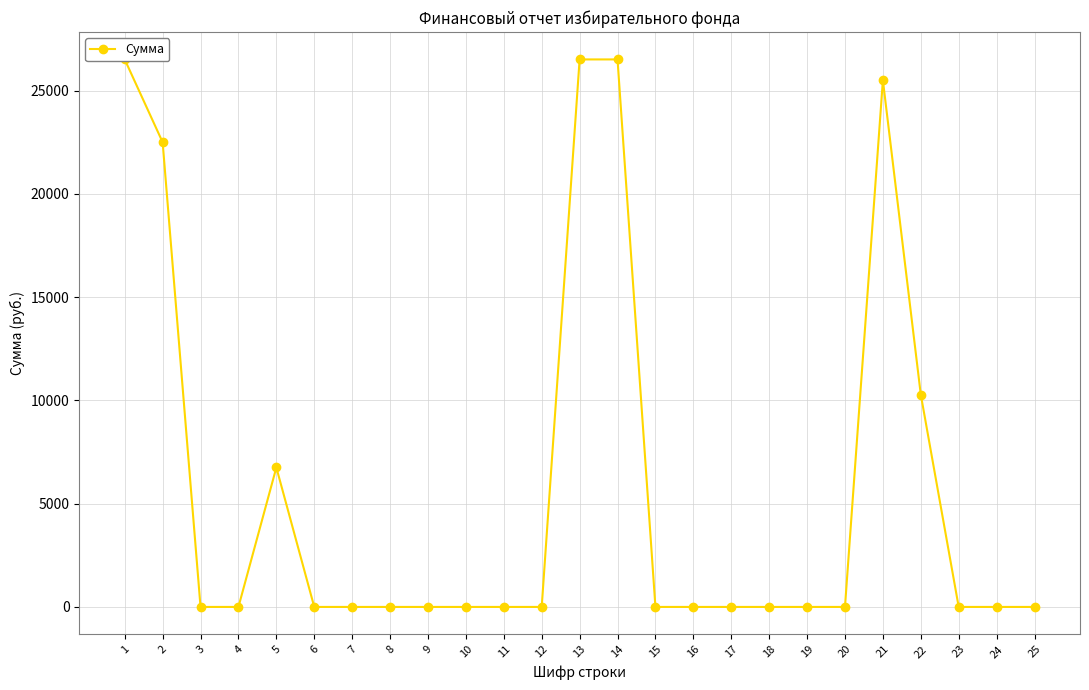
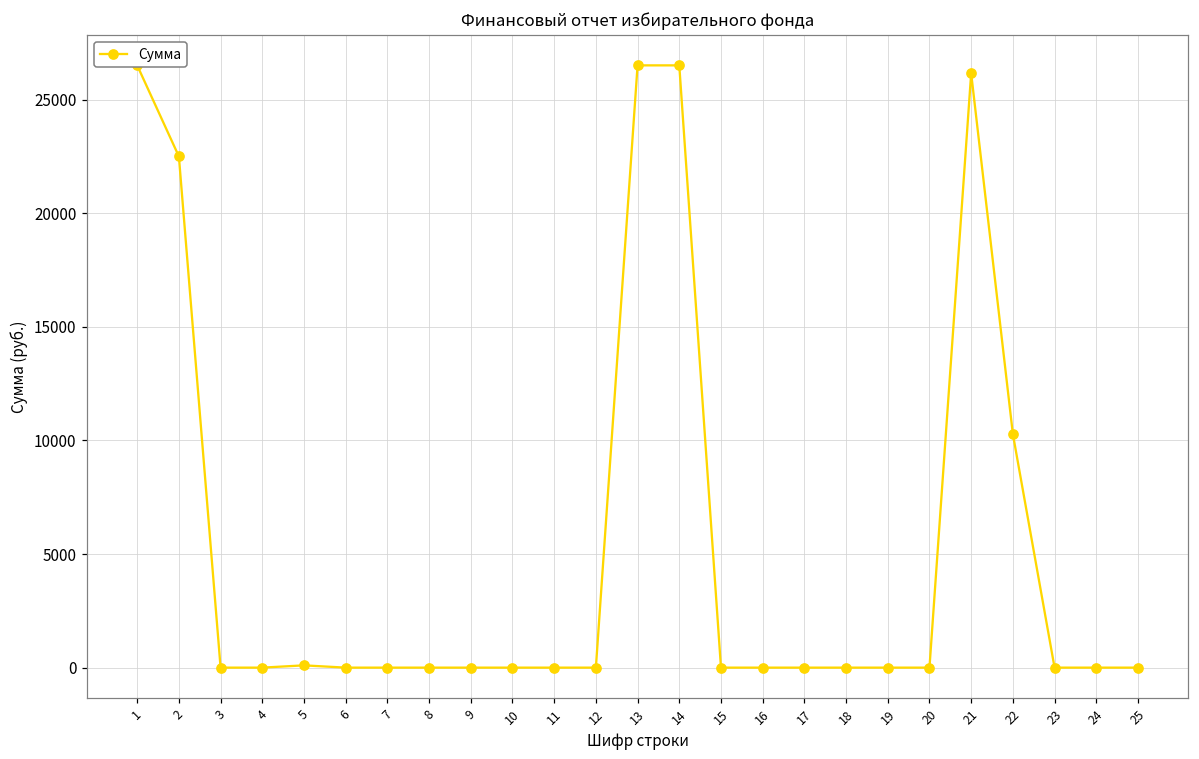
5: 6800 -> 100
21: 25500 -> 26200
